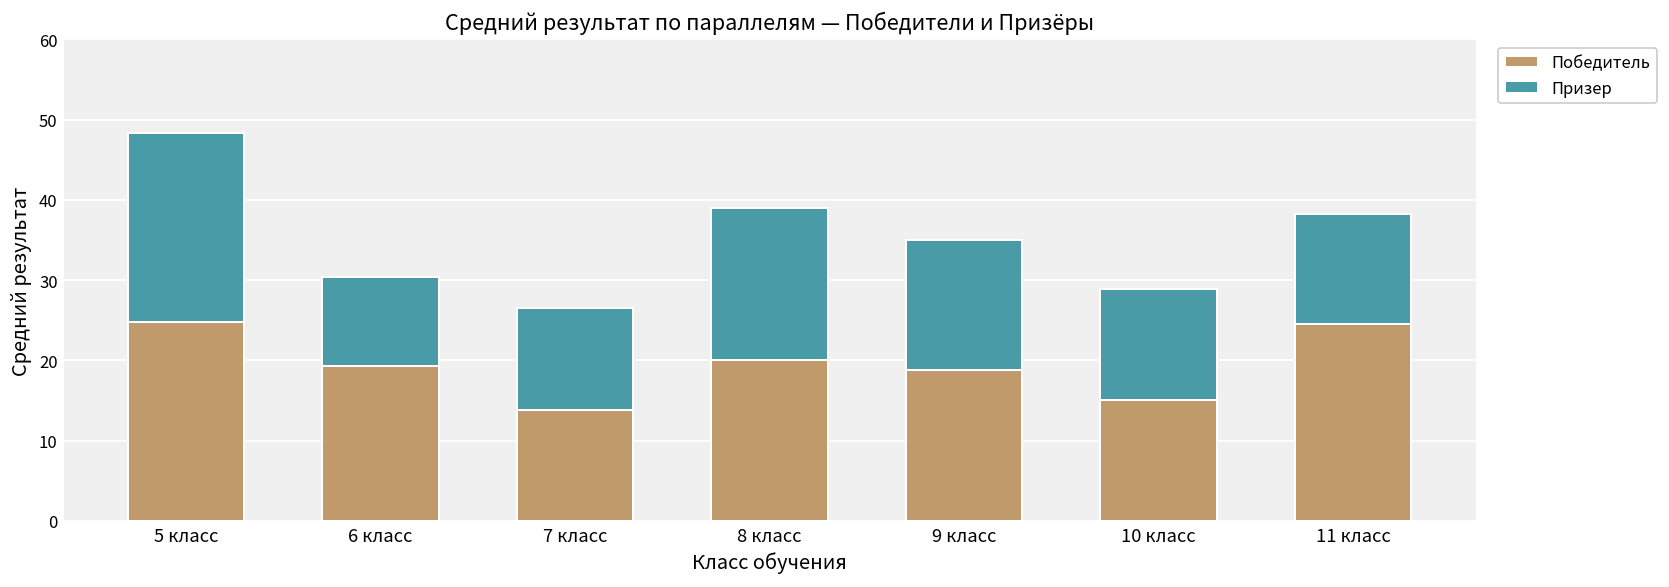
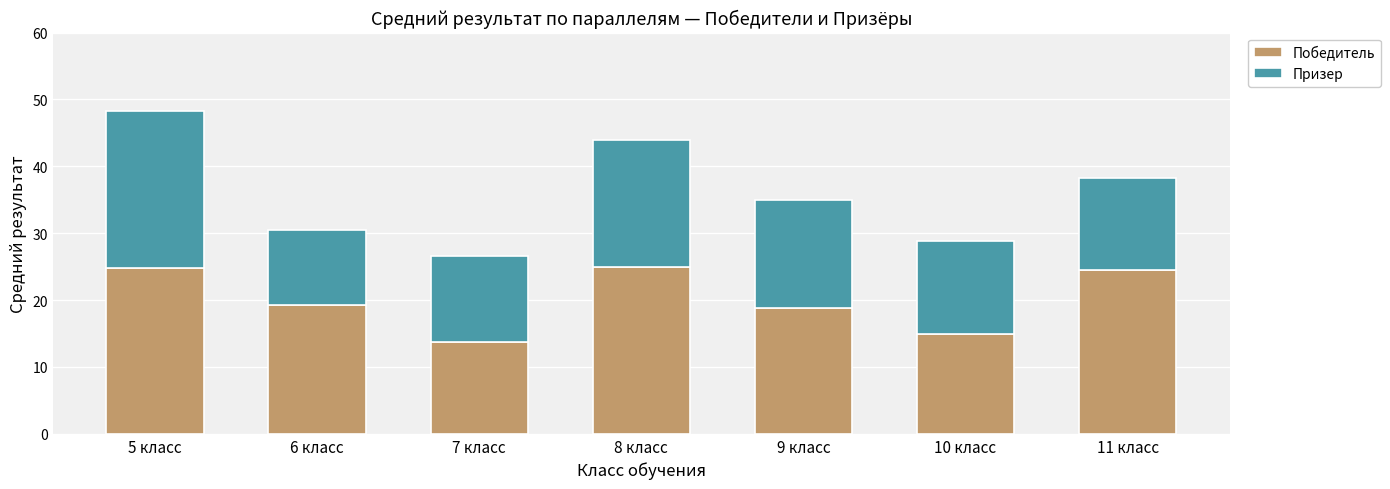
Победитель, 8 класс: 20 -> 25
